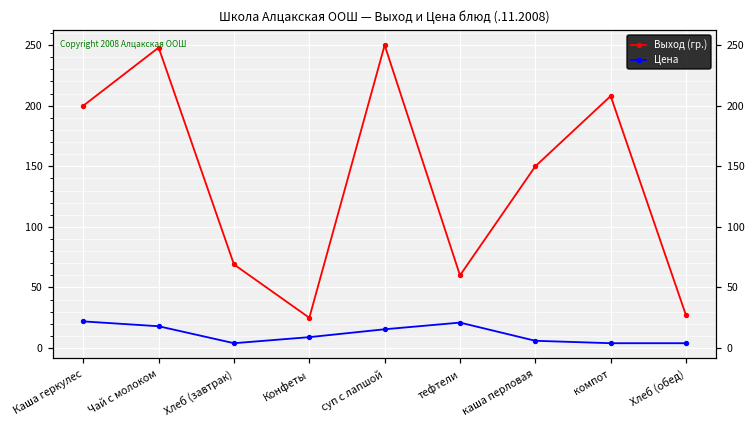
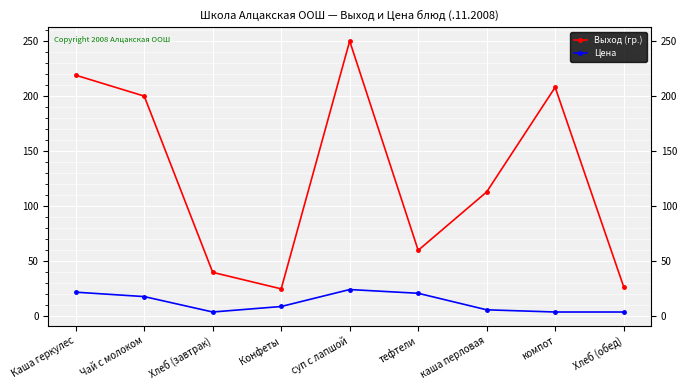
Выход (гр.), Каша геркулес: 200 -> 219
Выход (гр.), Чай с молоком: 248 -> 200
Выход (гр.), Хлеб (завтрак): 69 -> 40
Цена, суп с лапшой: 16 -> 24
Выход (гр.), каша перловая: 150 -> 113
